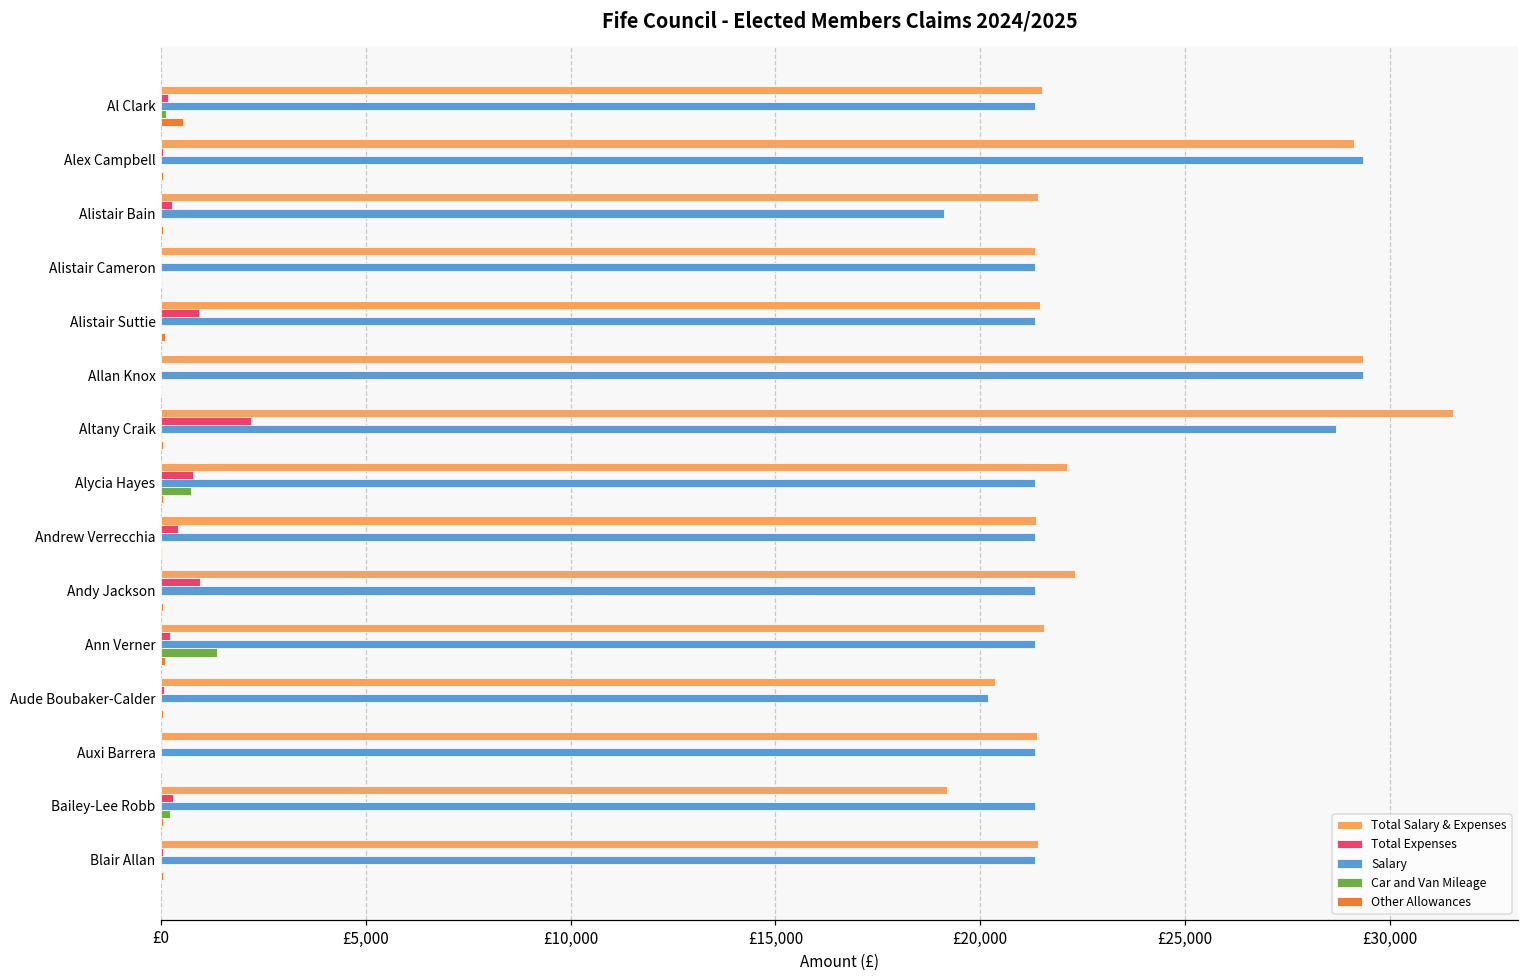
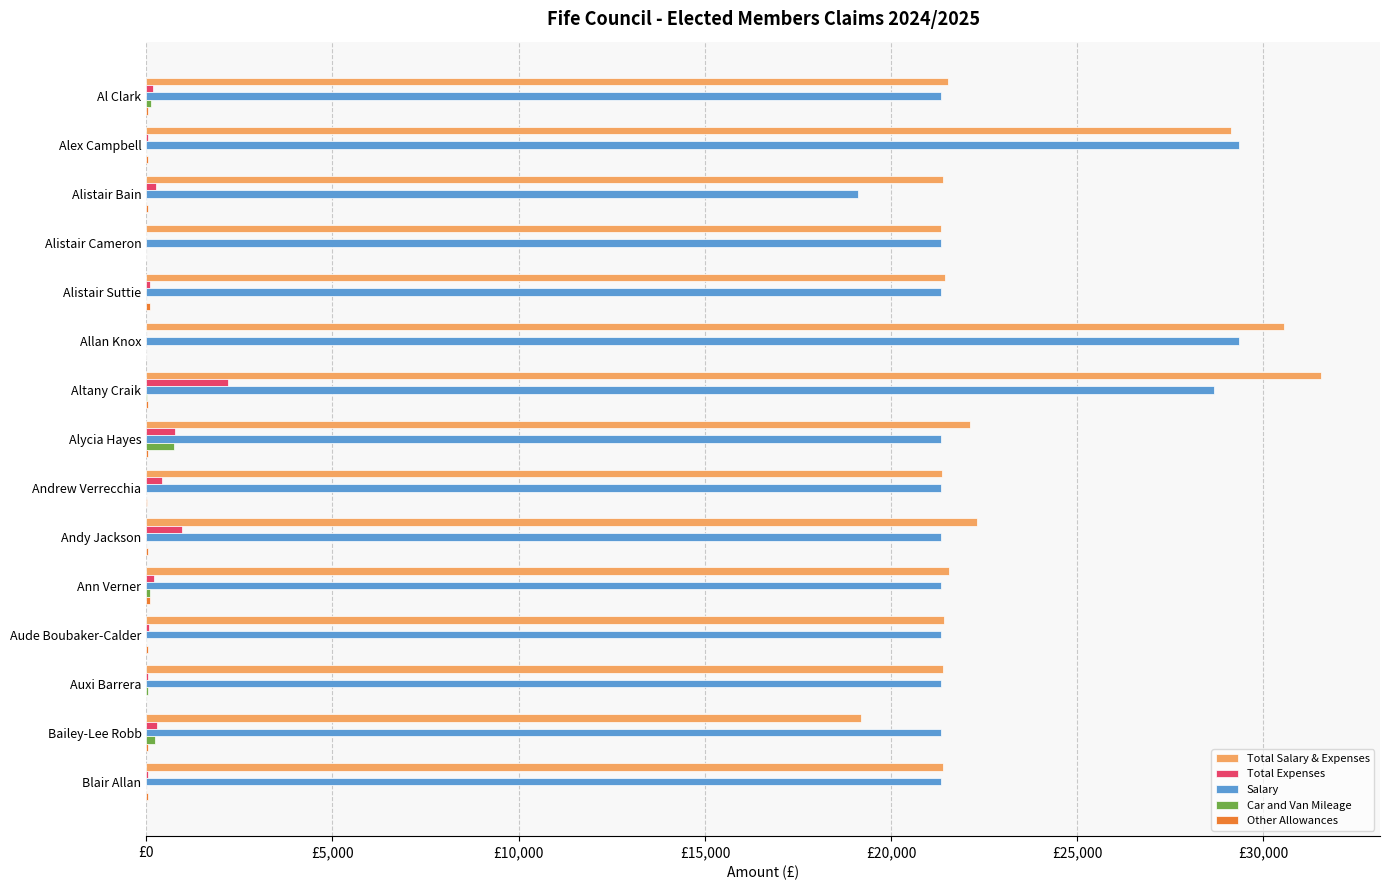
Other Allowances, Al Clark: £600 -> £0
Total Expenses, Alistair Suttie: £900 -> £100
Total Salary & Expenses, Allan Knox: £29,400 -> £30,600
Car and Van Mileage, Ann Verner: £1,400 -> £100
Total Salary & Expenses, Aude Boubaker-Calder: £20,400 -> £21,400
Salary, Aude Boubaker-Calder: £20,200 -> £21,300
